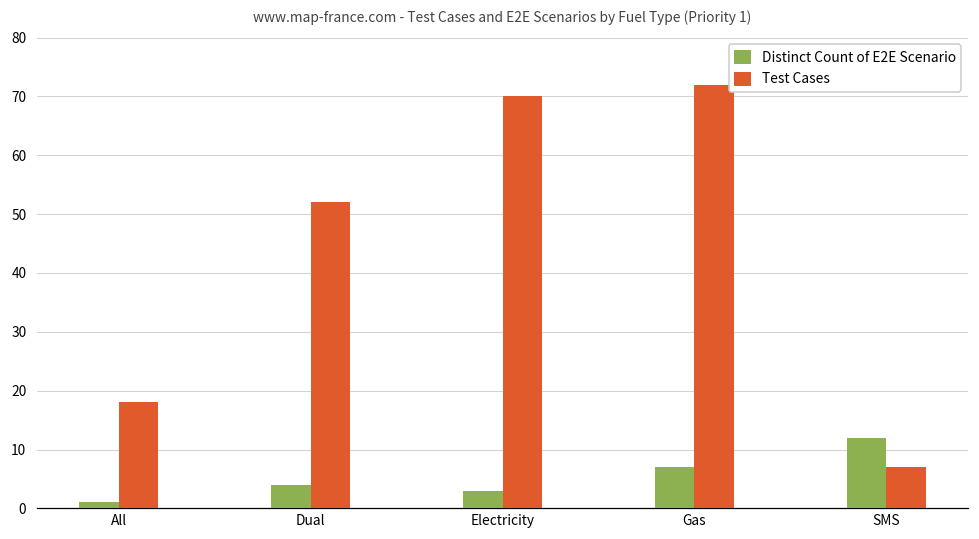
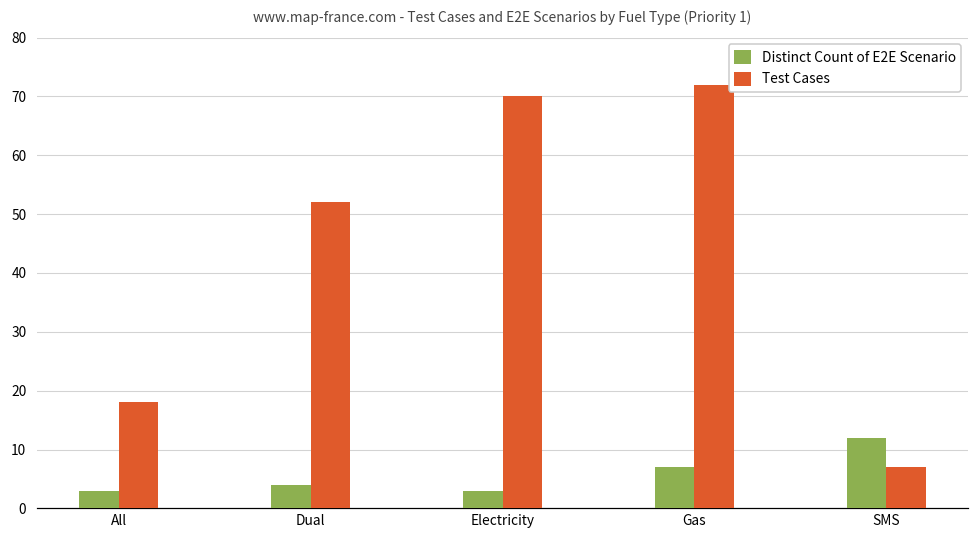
Distinct Count of E2E Scenario, All: 1 -> 3
